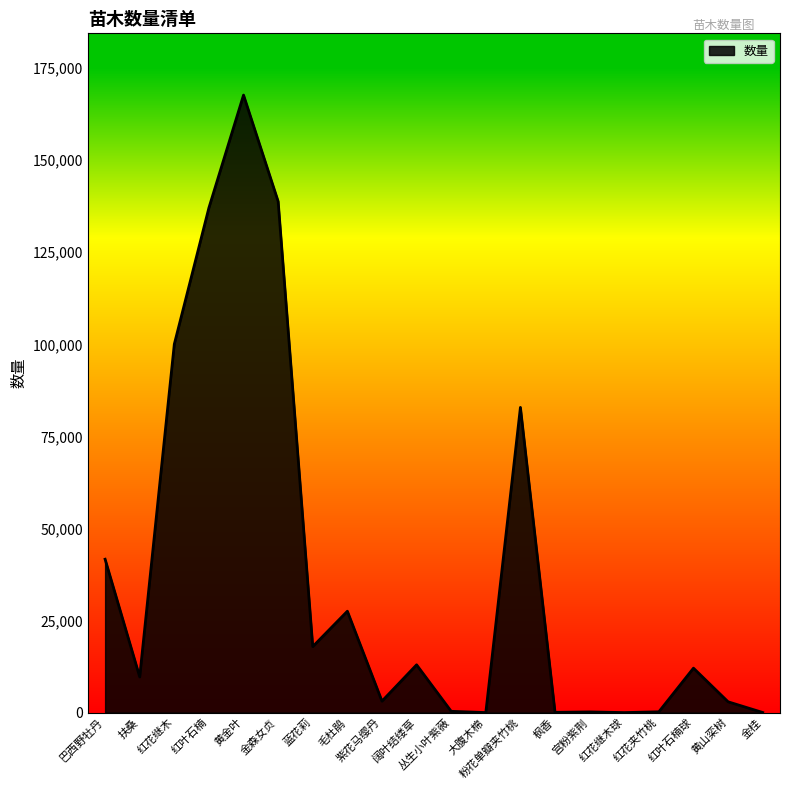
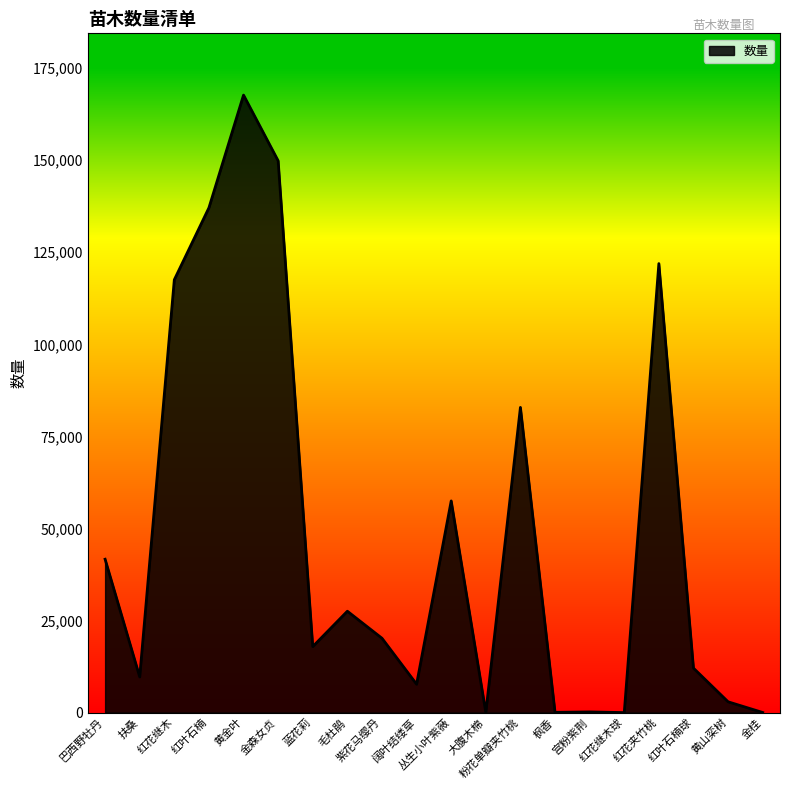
红花继木: 100,000 -> 118,000
金森女贞: 139,000 -> 150,000
紫花马缨丹: 3,000 -> 20,000
阔叶结缕草: 13,000 -> 8,000
丛生小叶紫薇: 0 -> 57,000
红花夹竹桃: 0 -> 122,000
